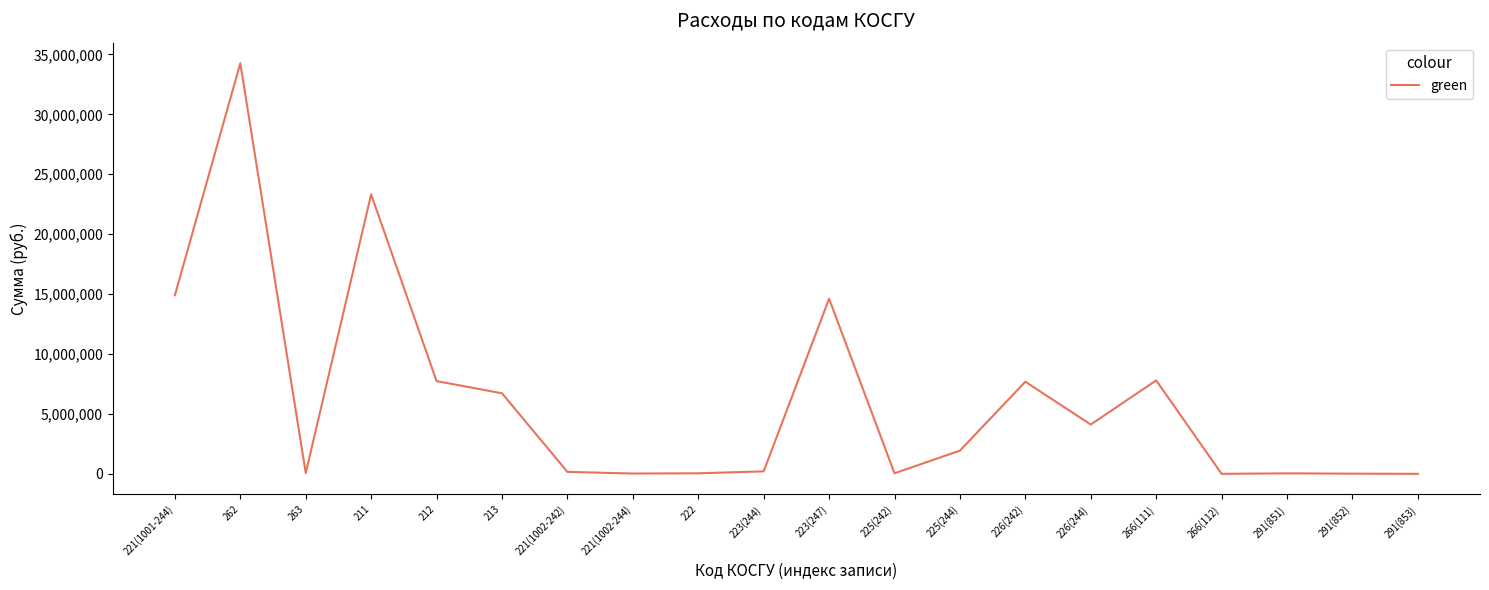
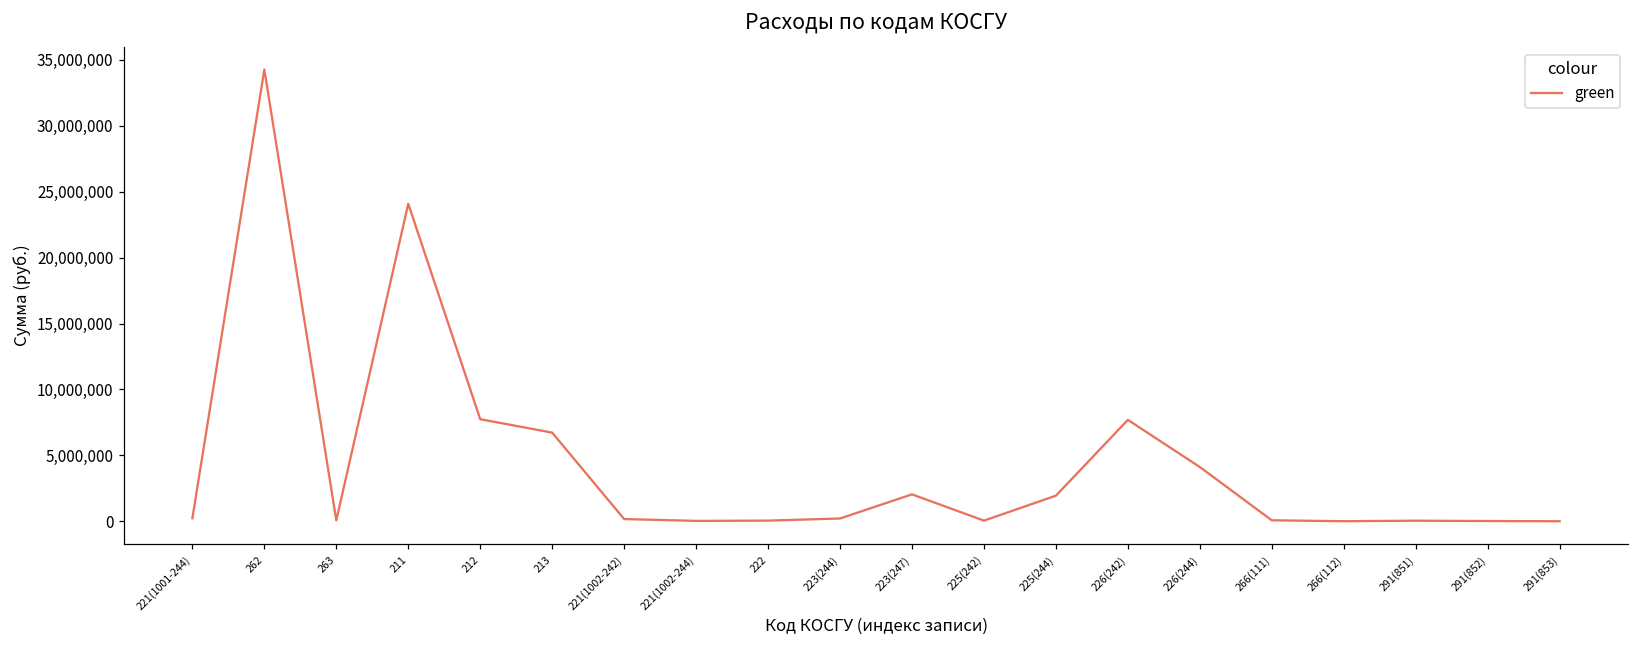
221(1001-244): 14,900,000 -> 200,000
211: 23,300,000 -> 24,100,000
223(247): 14,600,000 -> 2,000,000
266(111): 7,800,000 -> 100,000
